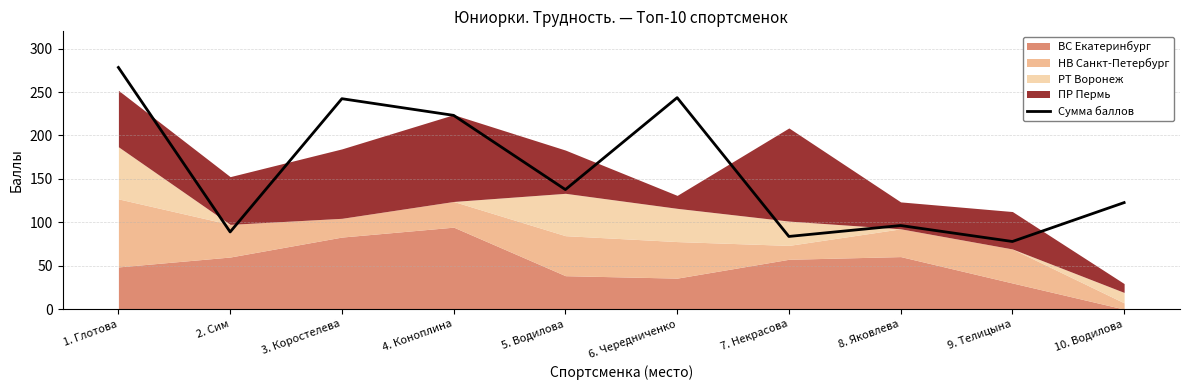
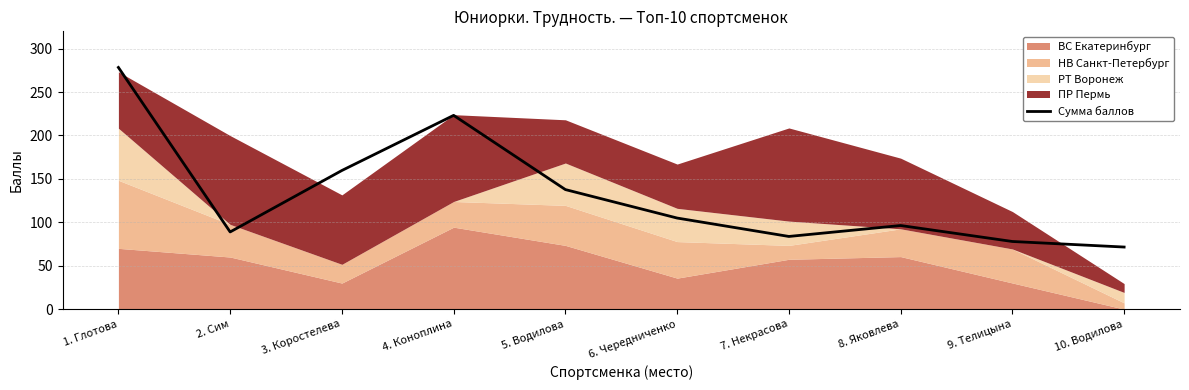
ВС Екатеринбург, 1. Глотова: 50 -> 70
ПР Пермь, 2. Сим: 60 -> 100
Сумма баллов, 3. Коростелева: 240 -> 160
ВС Екатеринбург, 3. Коростелева: 80 -> 30
ВС Екатеринбург, 5. Водилова: 40 -> 70
Сумма баллов, 6. Чередниченко: 240 -> 100
ПР Пермь, 6. Чередниченко: 10 -> 50
ПР Пермь, 8. Яковлева: 30 -> 80
Сумма баллов, 10. Водилова: 120 -> 70
